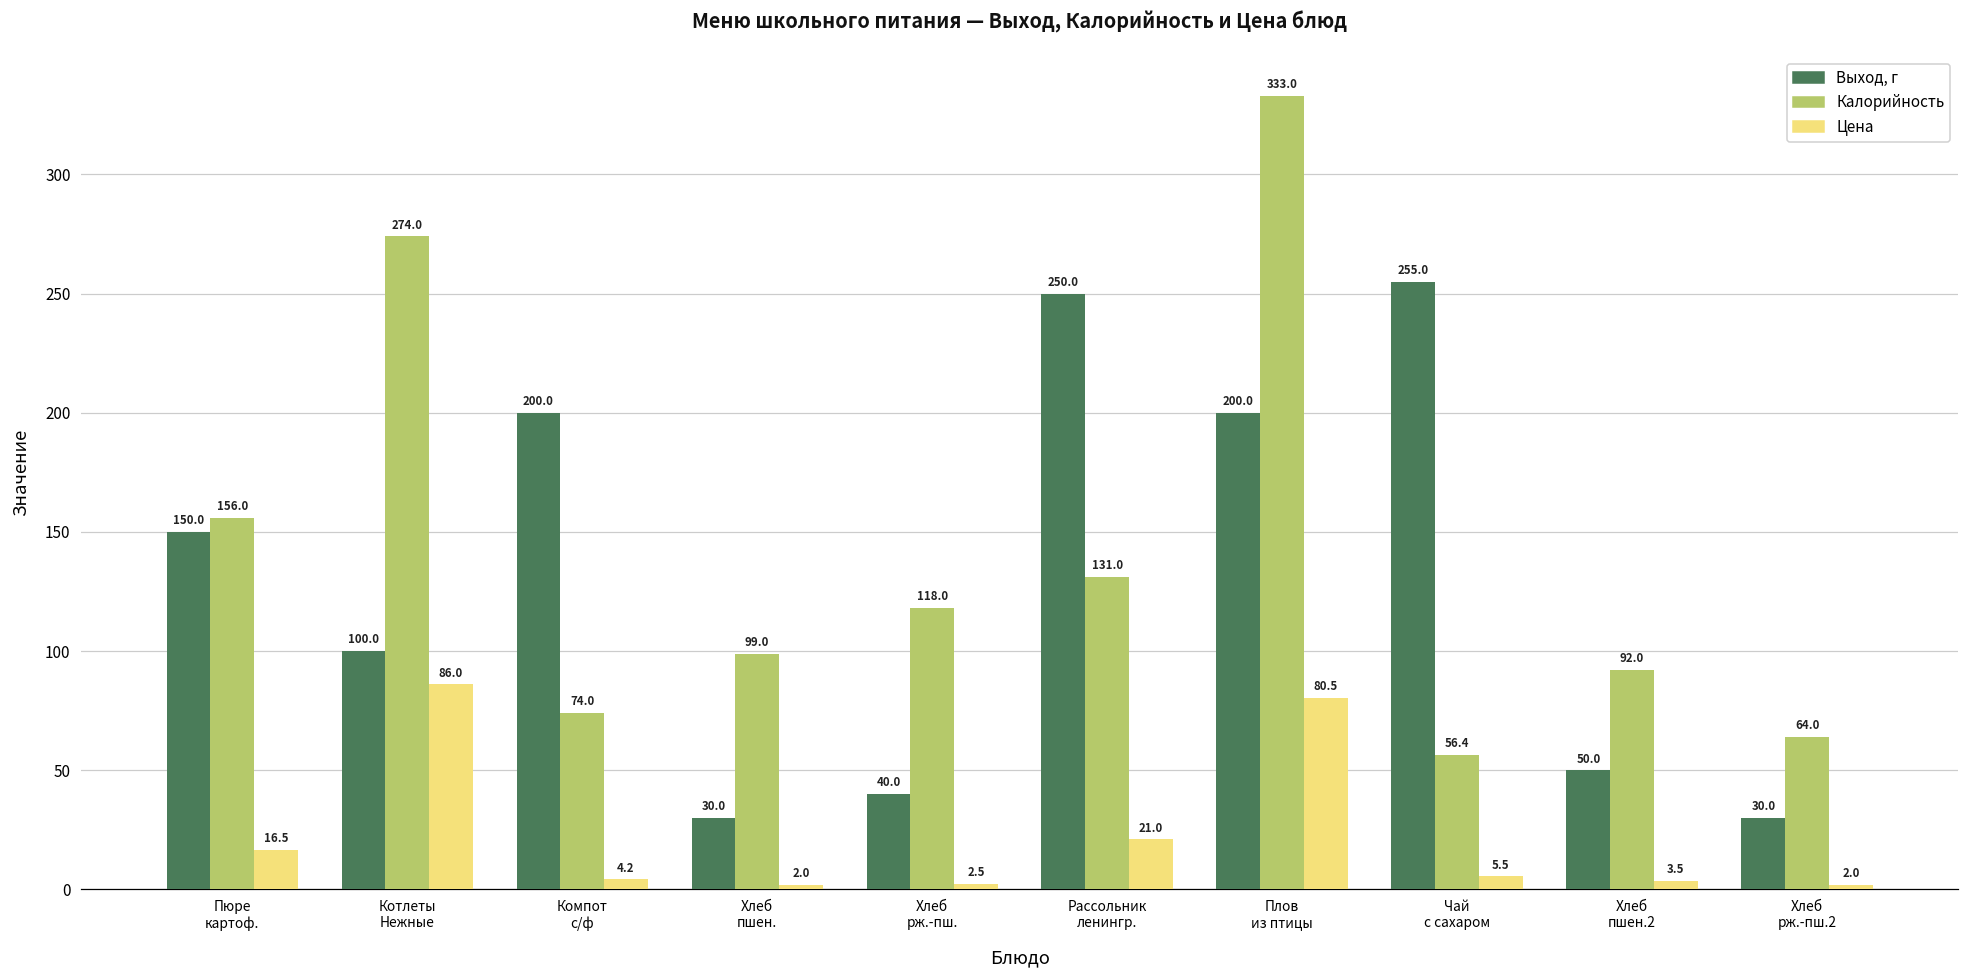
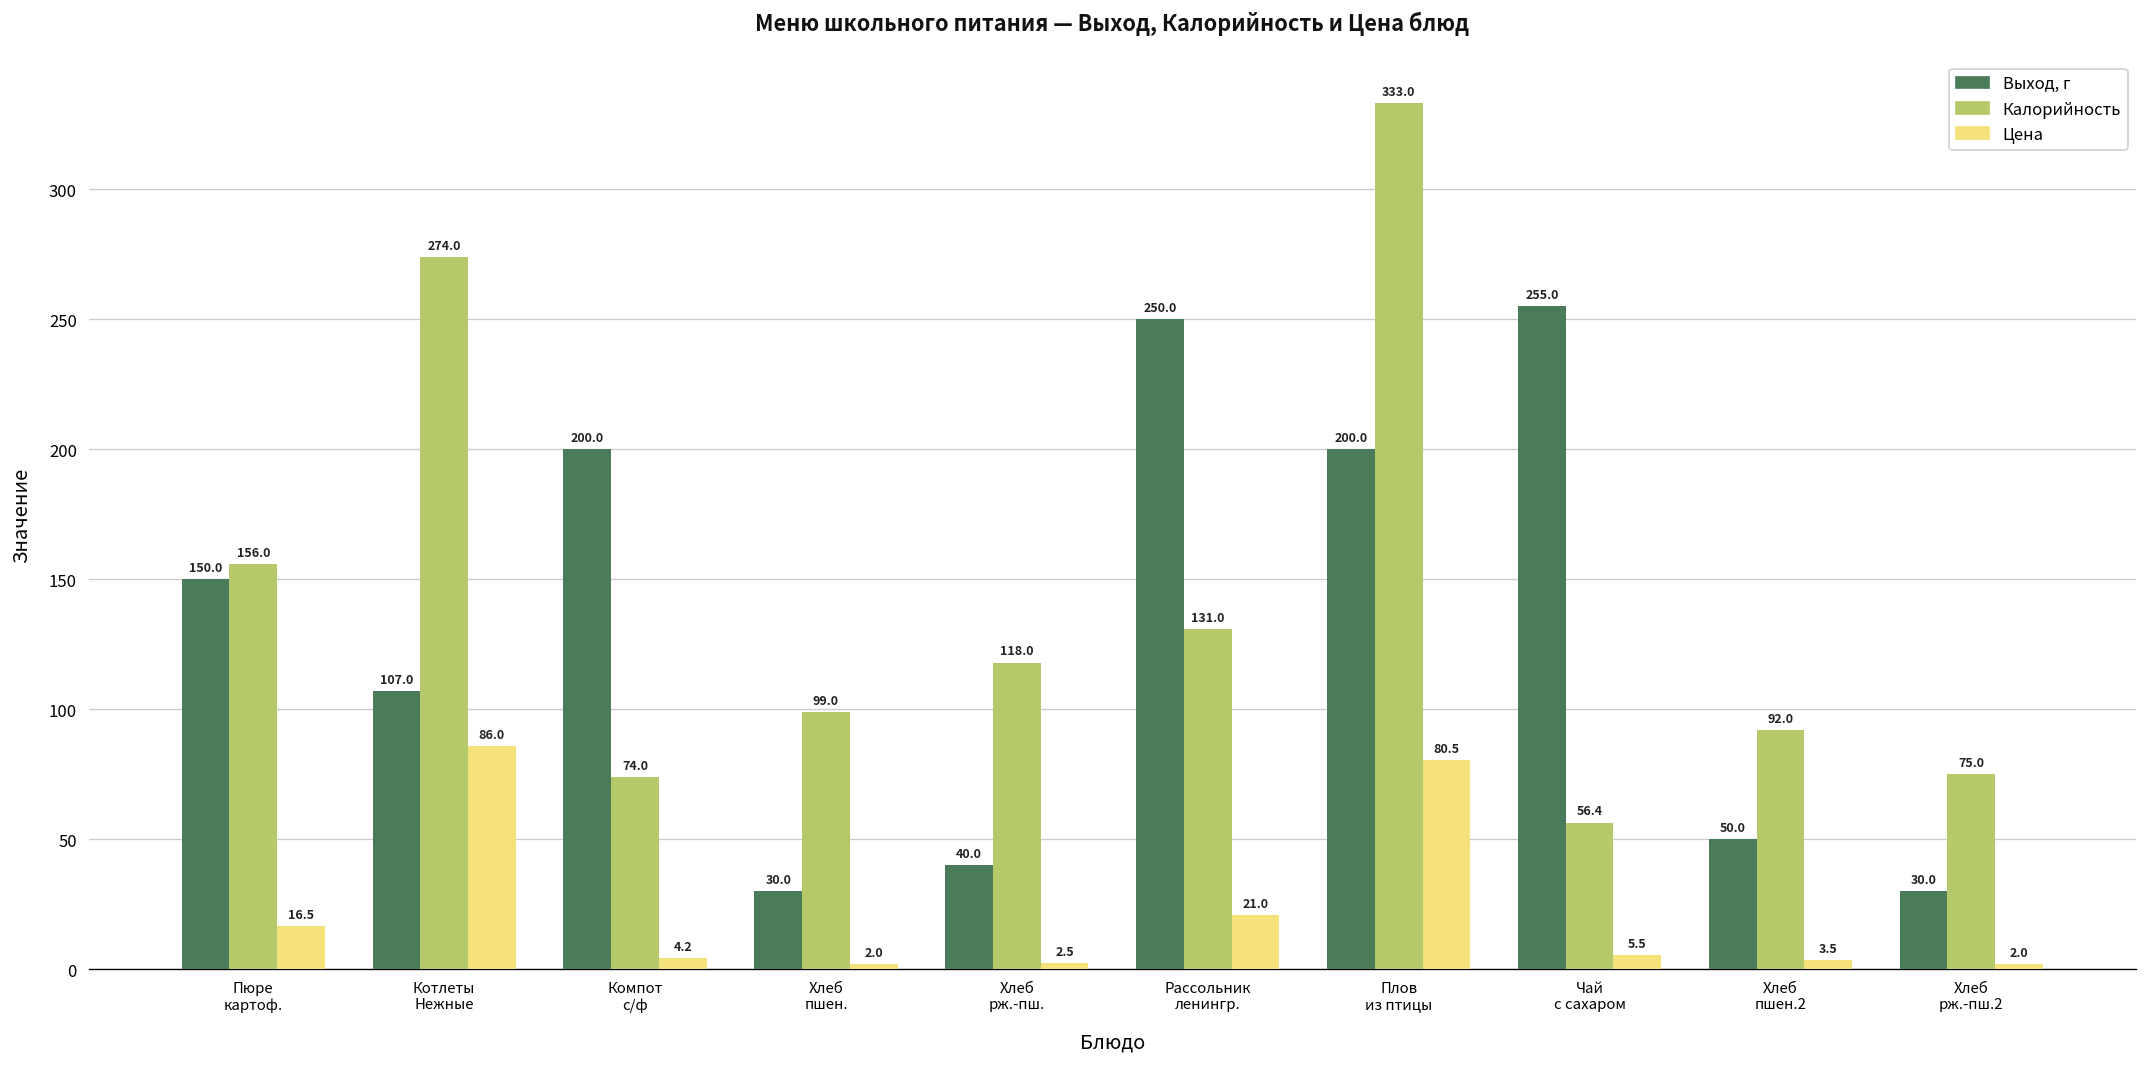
Выход, г, Котлеты Нежные: 100.0 -> 107.0
Калорийность, Хлеб рж.-пш.2: 64.0 -> 75.0
